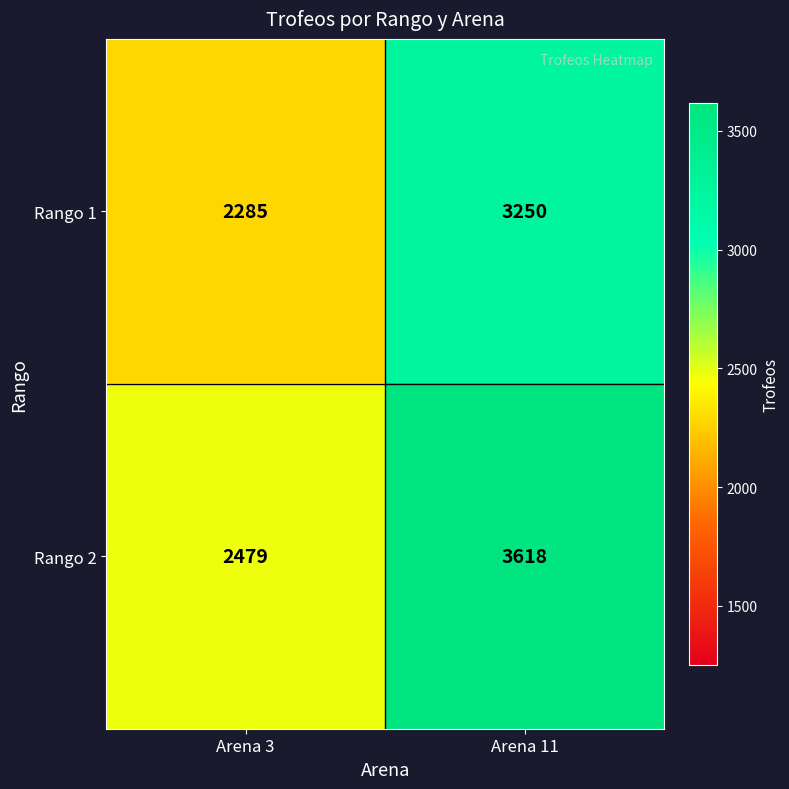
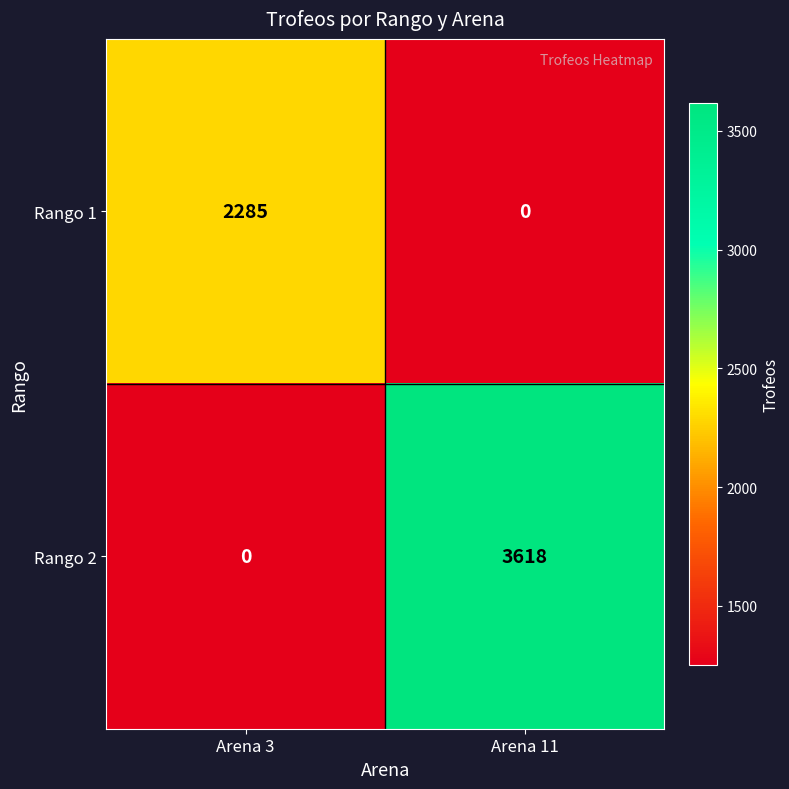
Rango 1, Arena 11: 3250 -> 0
Rango 2, Arena 3: 2479 -> 0
